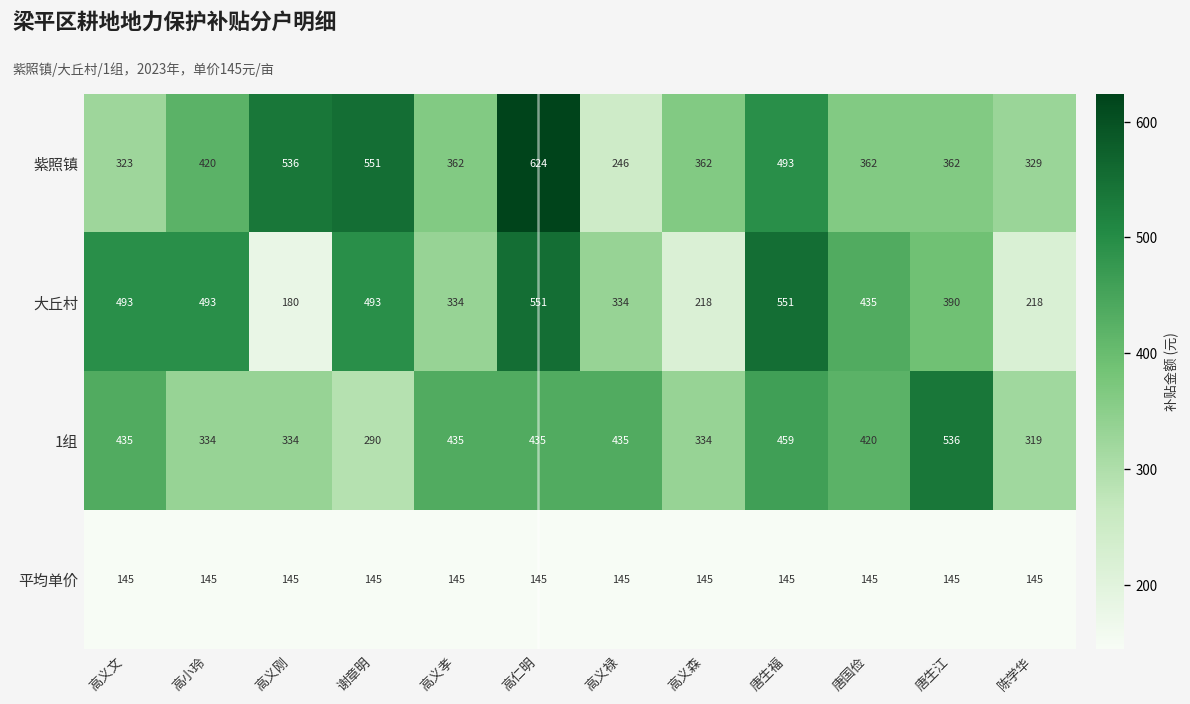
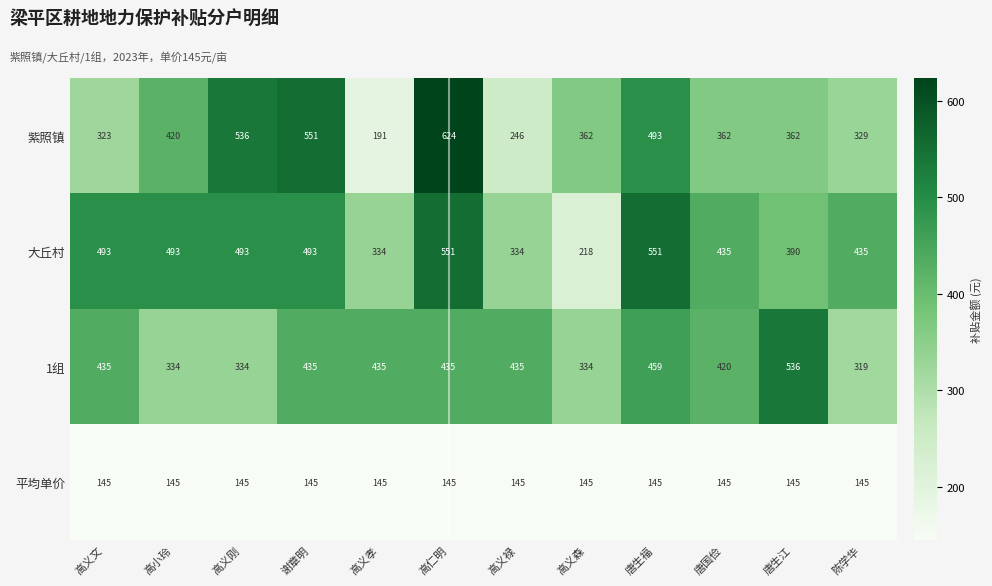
紫照镇, 高义孝: 362 -> 191
大丘村, 高义刚: 180 -> 493
大丘村, 陈学华: 218 -> 435
1组, 谢章明: 290 -> 435
